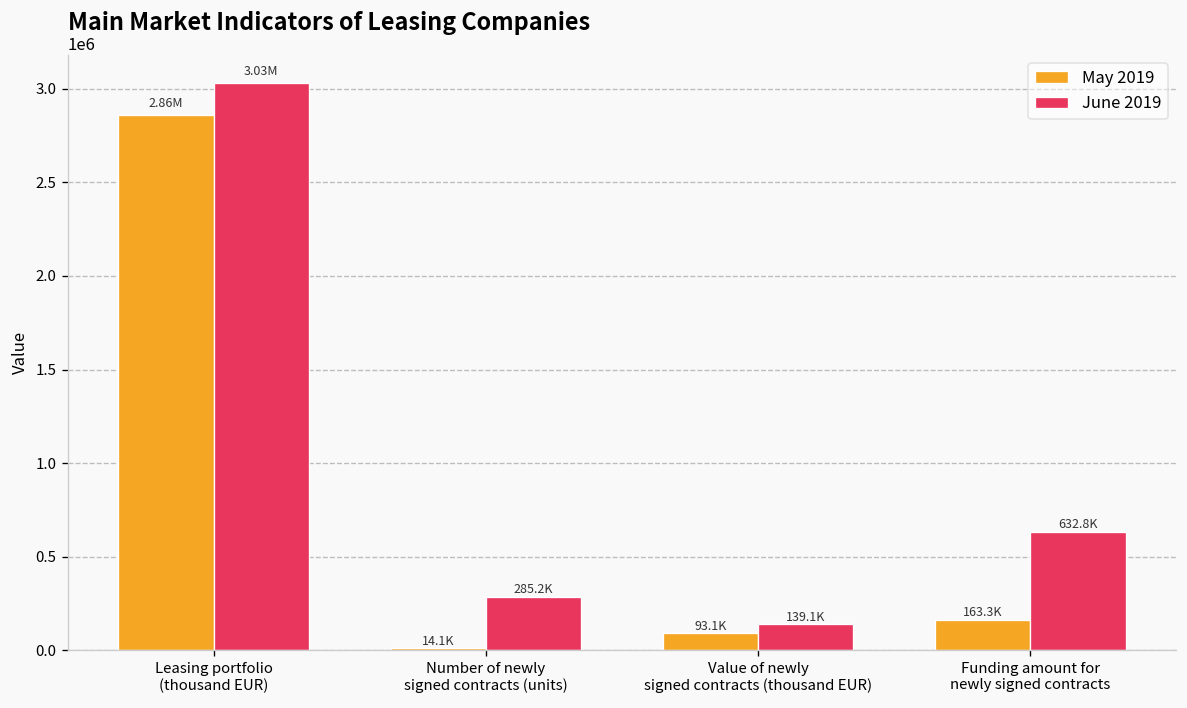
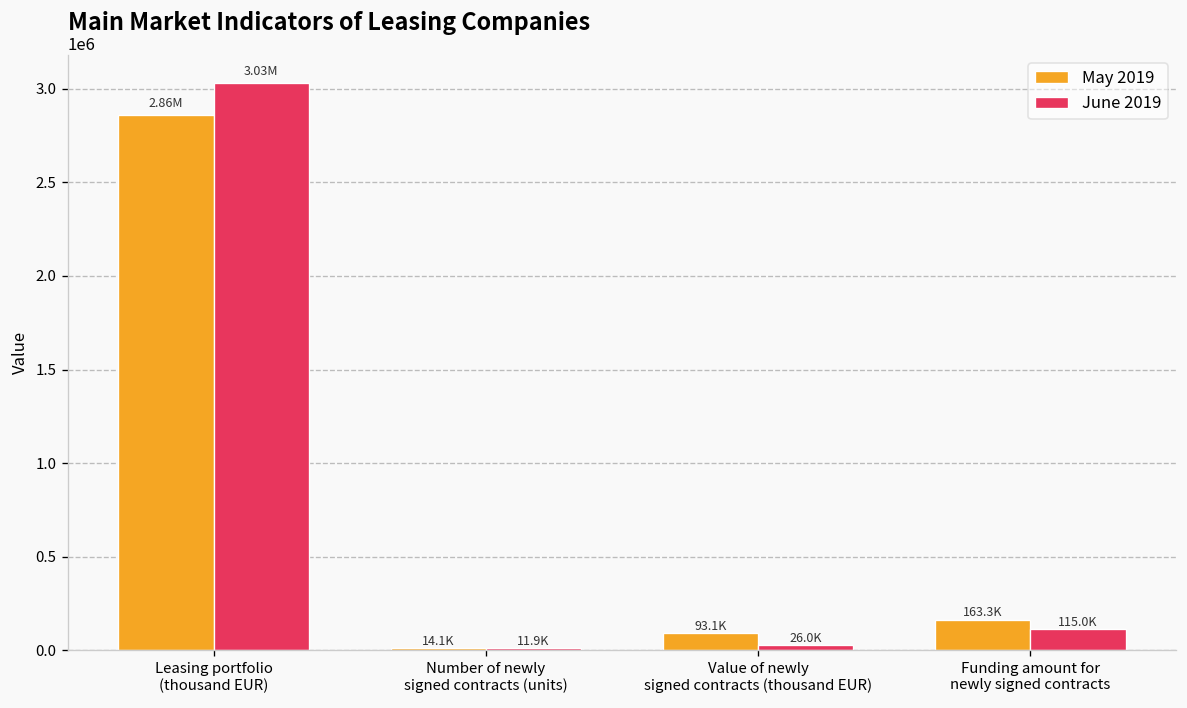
June 2019, Number of newly signed contracts (units): 285.2K -> 11.9K
June 2019, Value of newly signed contracts (thousand EUR): 139.1K -> 26.0K
June 2019, Funding amount for newly signed contracts: 632.8K -> 115.0K
